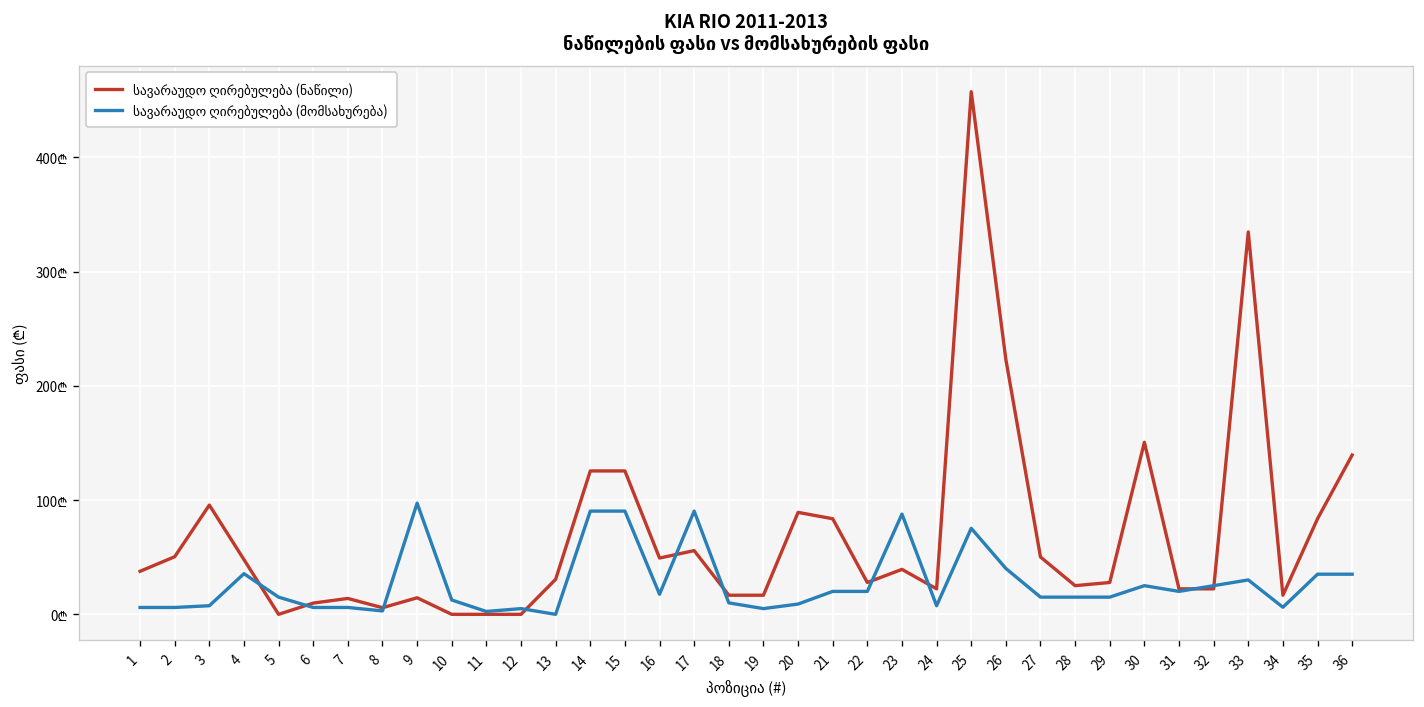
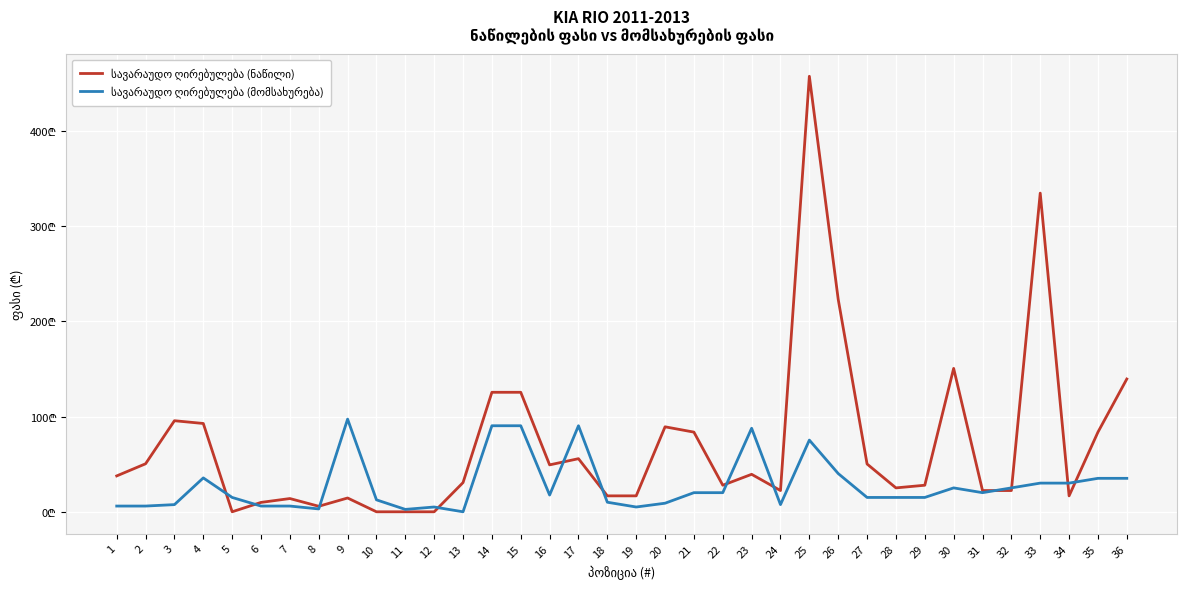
სავარაუდო ღირებულება (ნაწილი), 4: 50₾ -> 90₾
სავარაუდო ღირებულება (მომსახურება), 34: 10₾ -> 30₾
